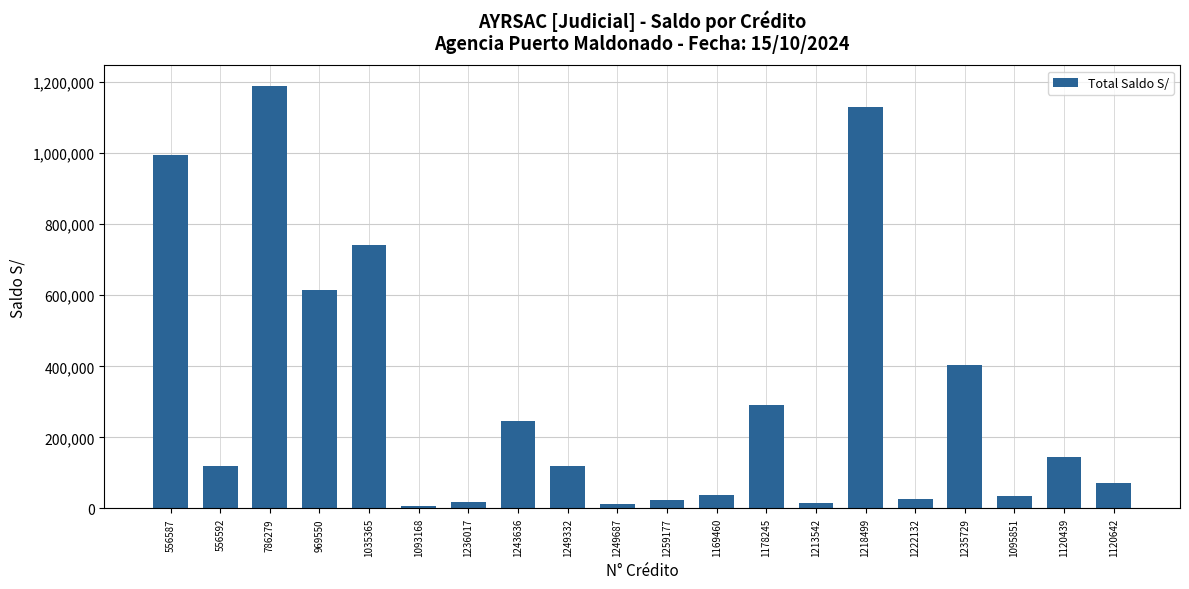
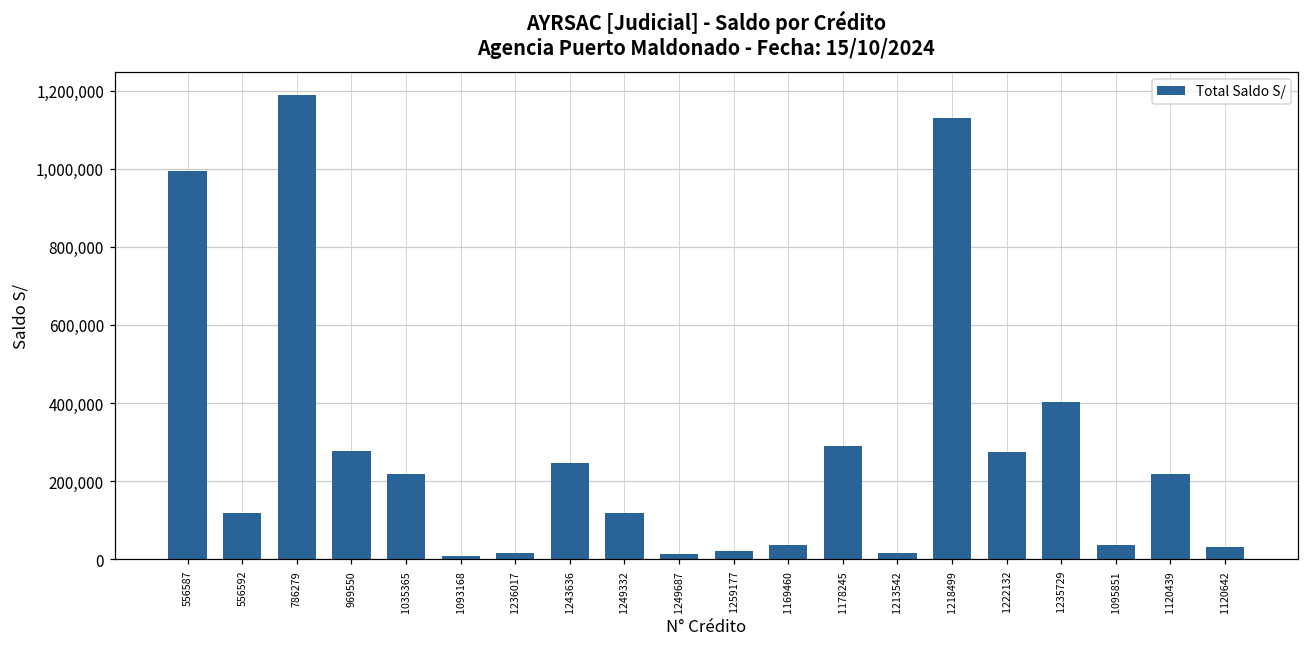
969550: 620,000 -> 280,000
1035365: 740,000 -> 220,000
1222132: 30,000 -> 280,000
1120439: 140,000 -> 220,000
1120642: 70,000 -> 30,000
